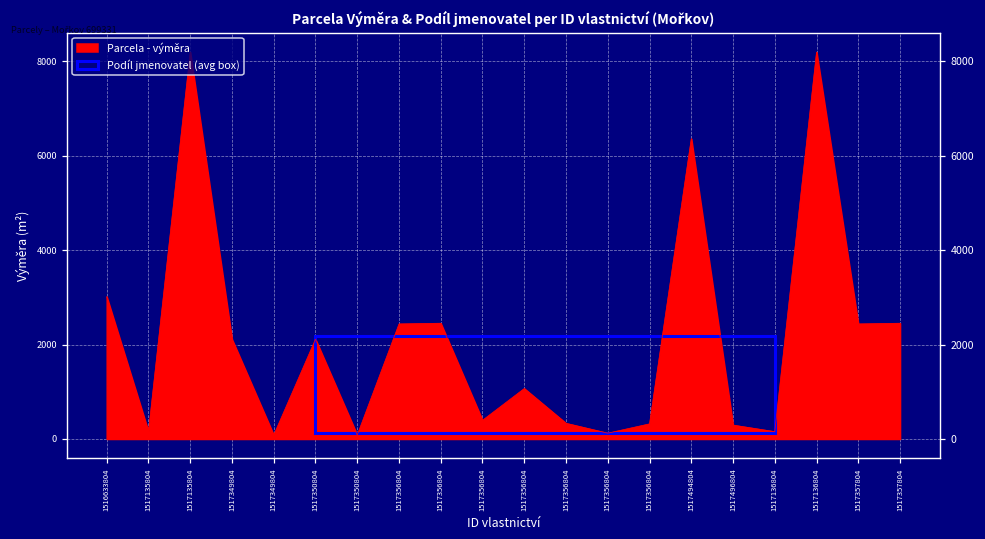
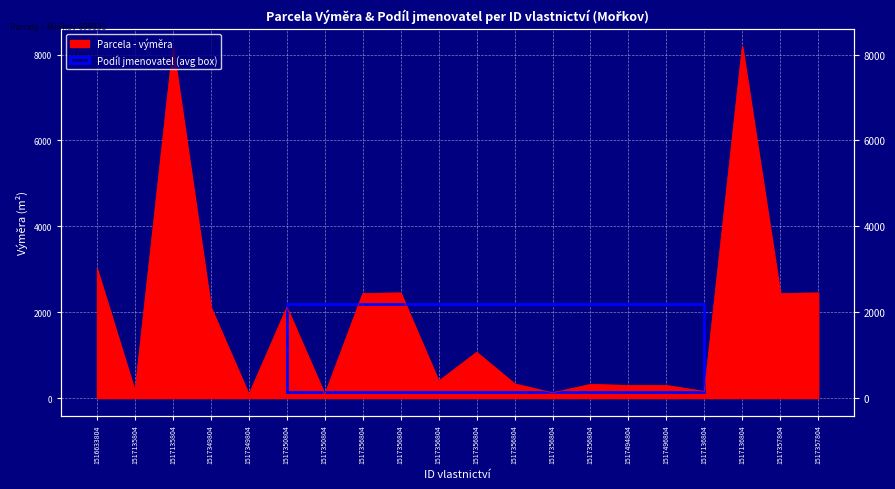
Parcela - výměra, 1517494804: 6400 -> 300
